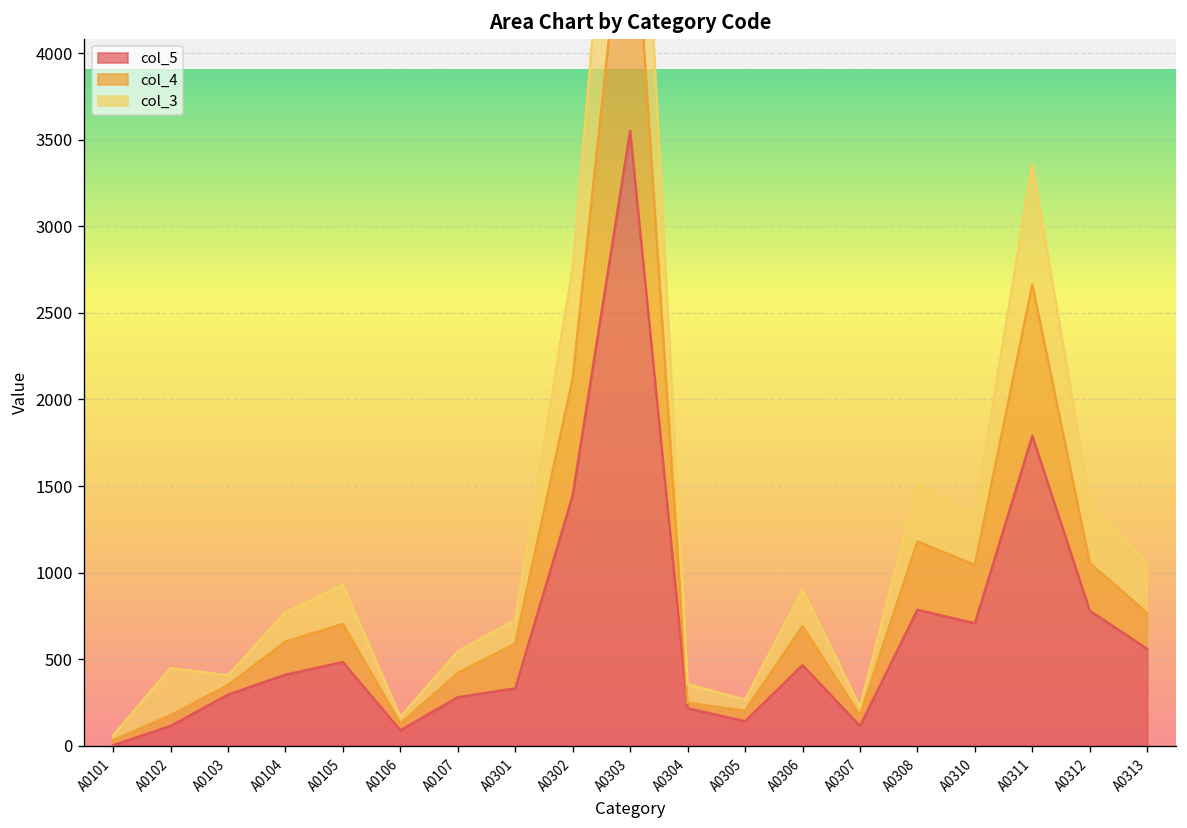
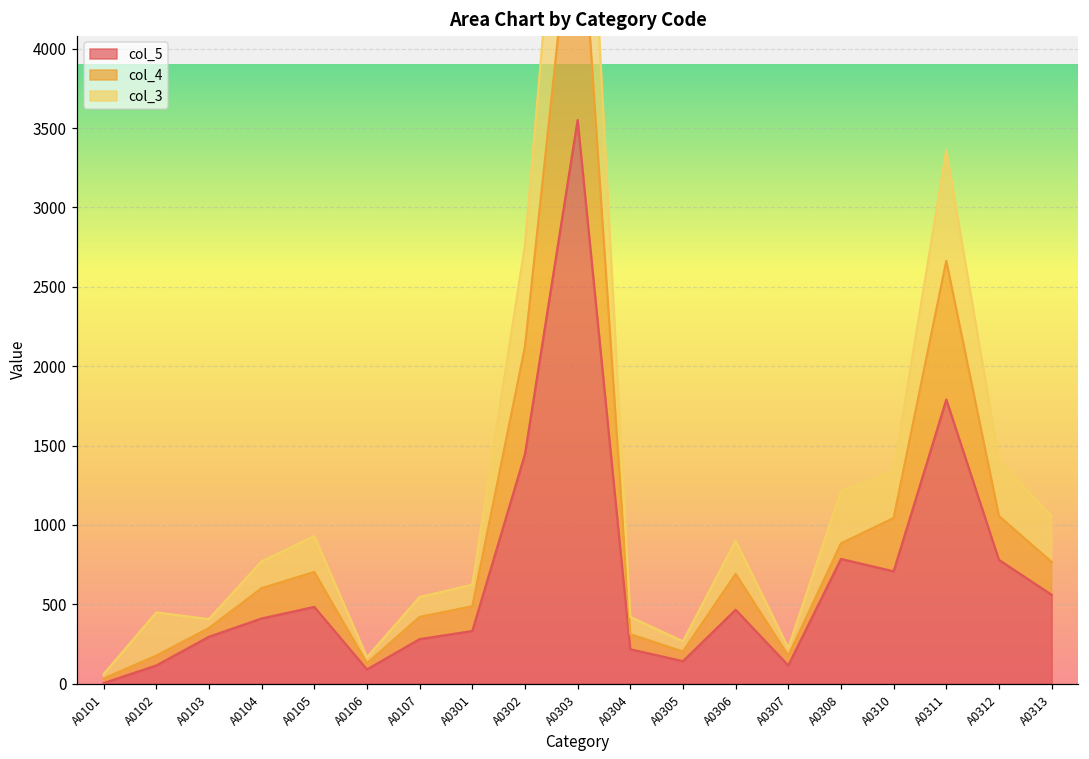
col_4, A0301: 260 -> 160
col_4, A0304: 30 -> 100
col_4, A0308: 400 -> 100
